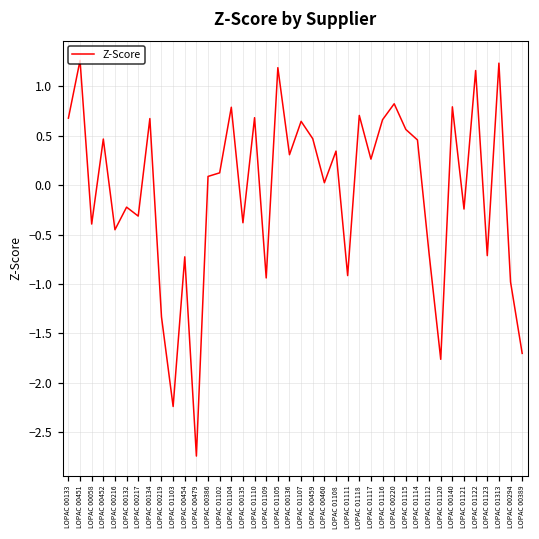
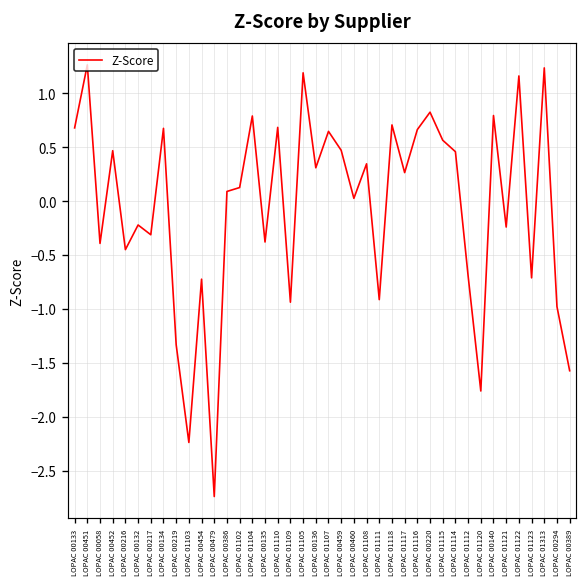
LOPAC 00389: -1.7 -> -1.6
